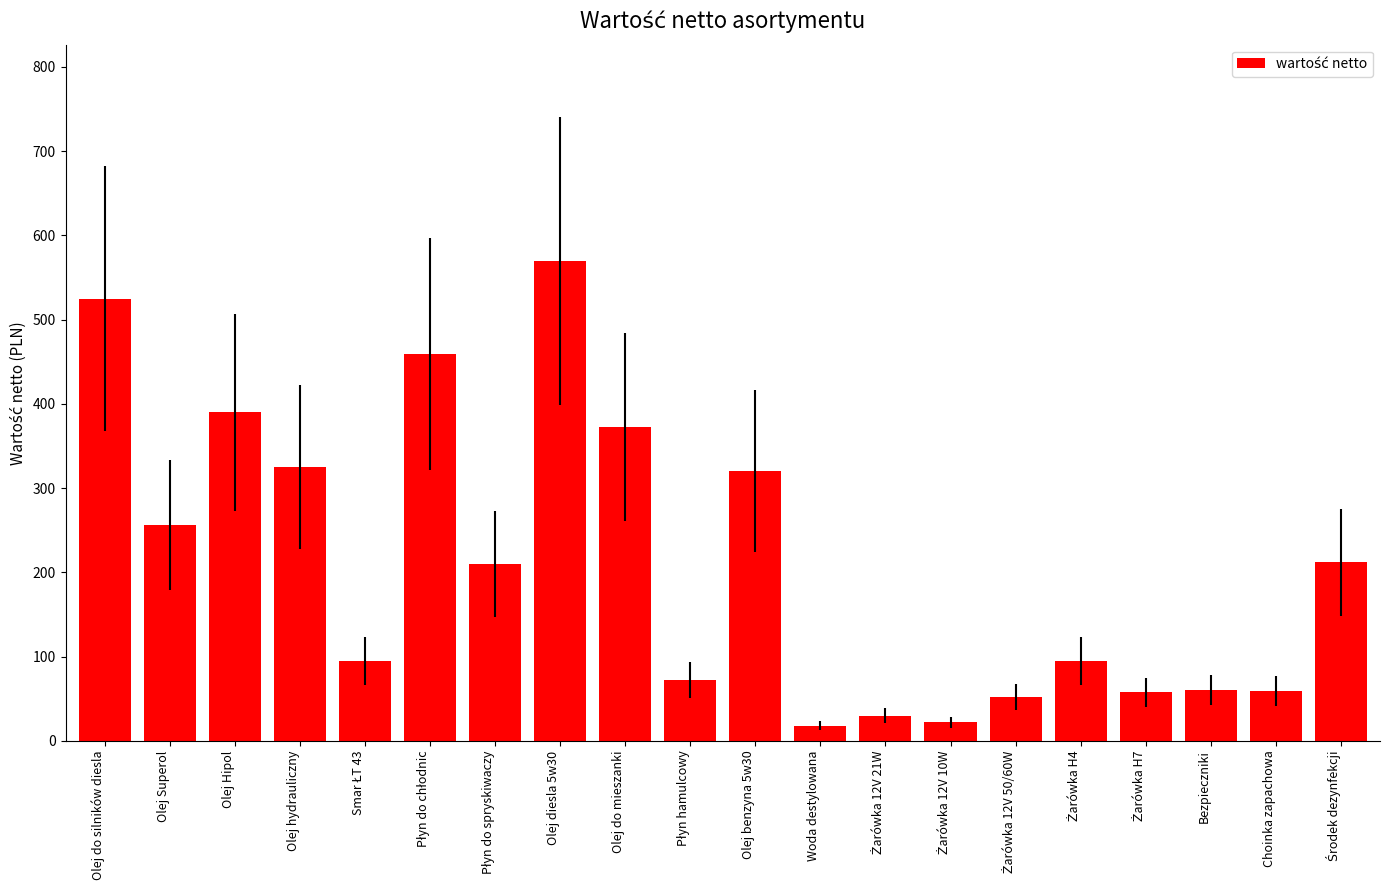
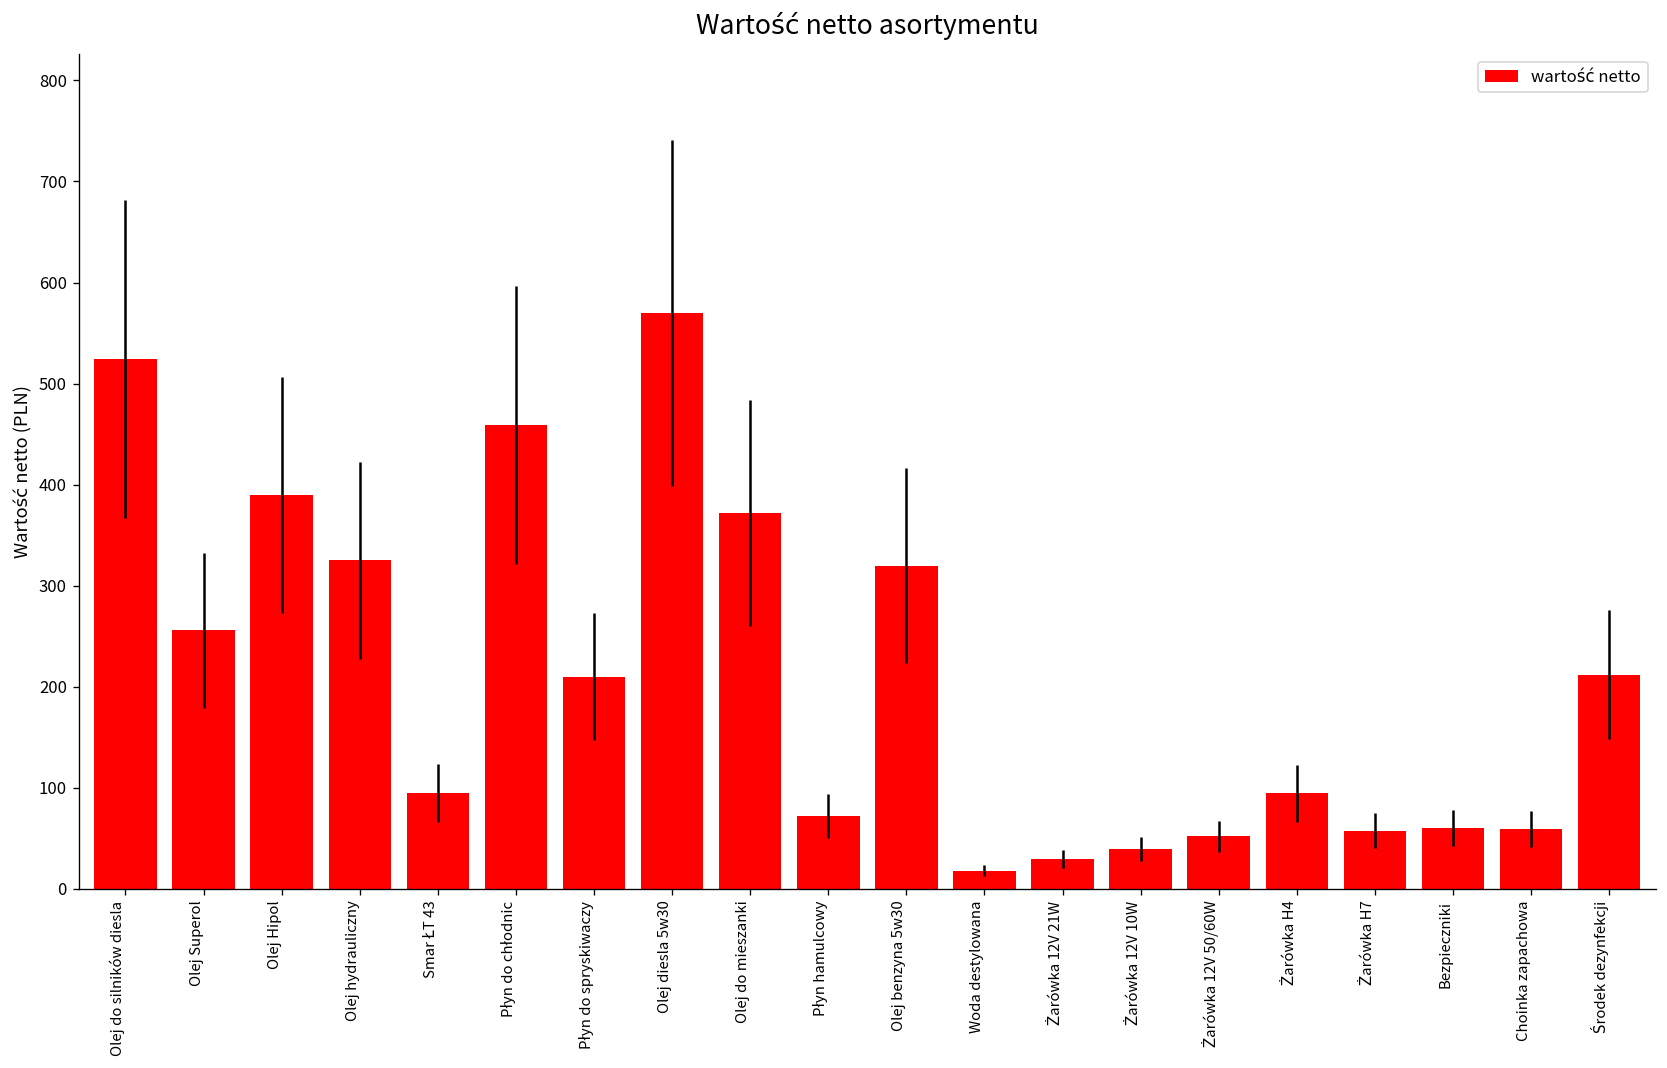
Żarówka 12V 10W: 20 -> 40
